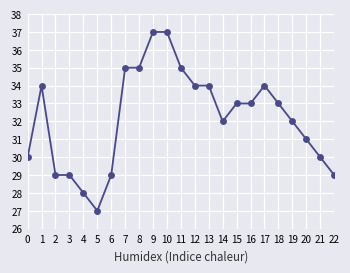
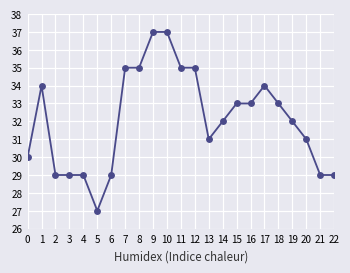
4: 28 -> 29
12: 34 -> 35
13: 34 -> 31
21: 30 -> 29
